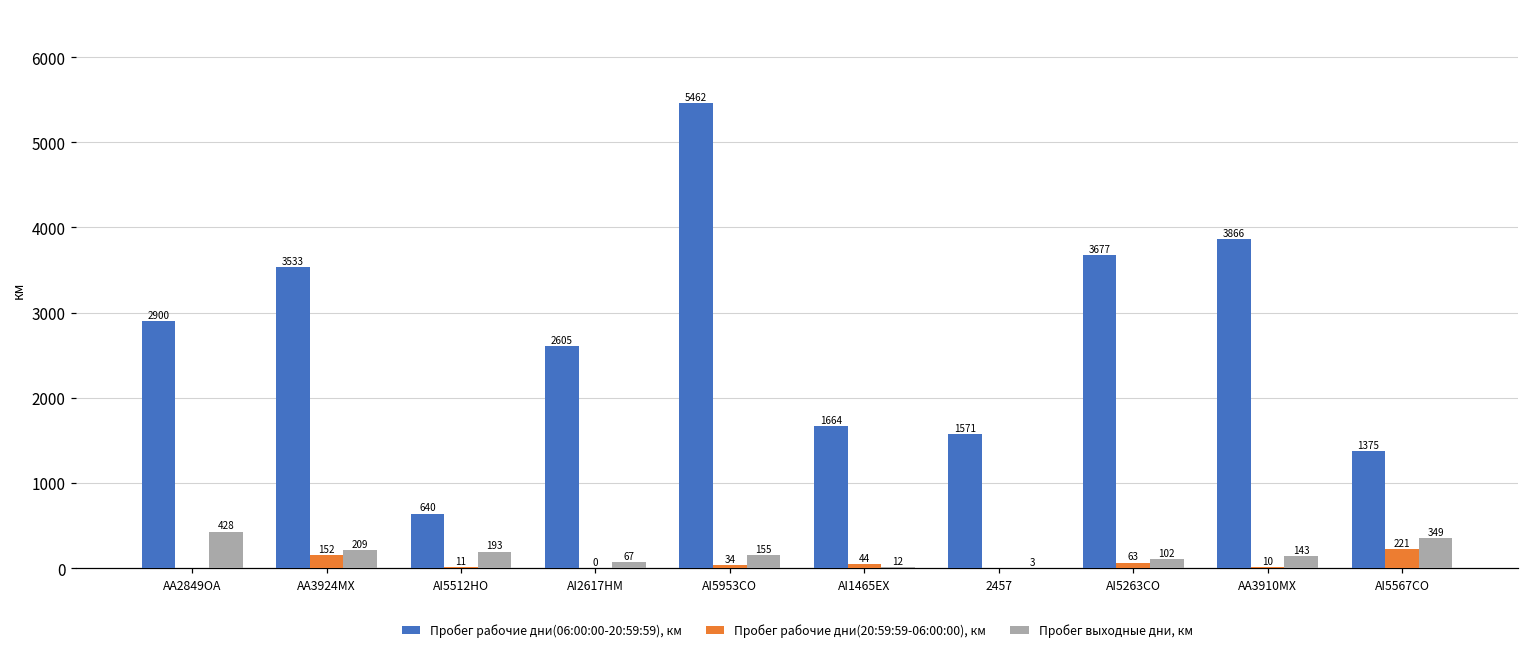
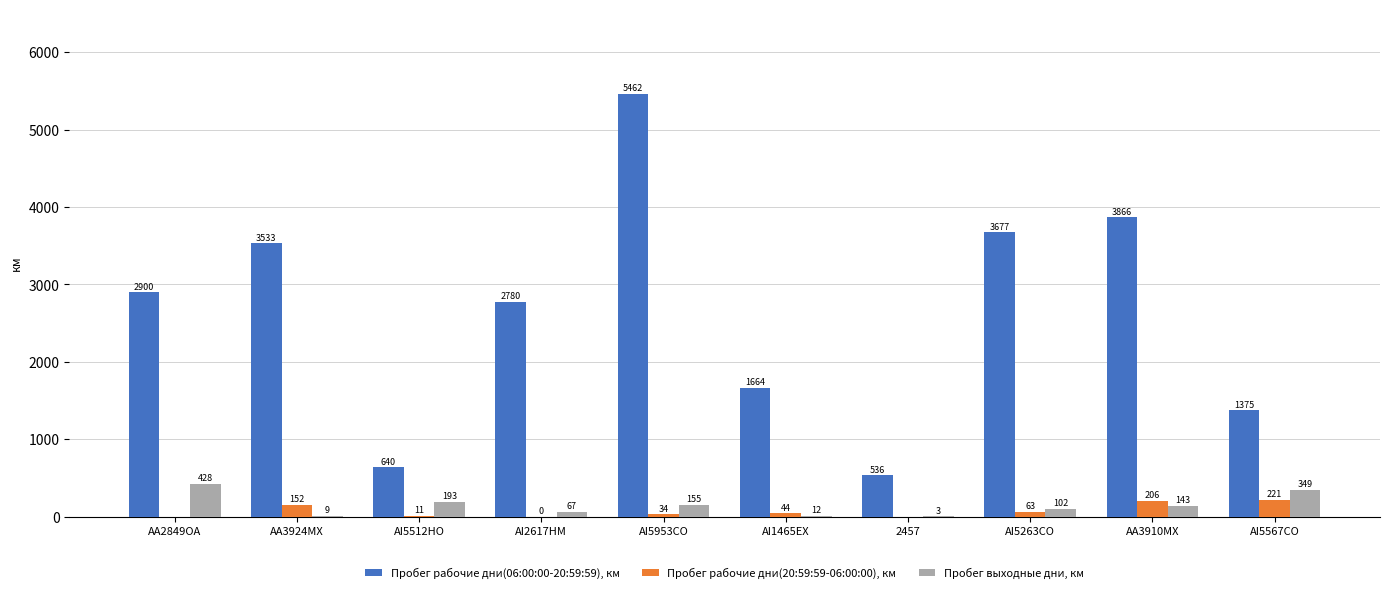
Пробег выходные дни, км, AA3924MX: 209 -> 9
Пробег рабочие дни(06:00:00-20:59:59), км, AI2617HM: 2605 -> 2780
Пробег рабочие дни(06:00:00-20:59:59), км, 2457: 1571 -> 536
Пробег рабочие дни(20:59:59-06:00:00), км, AA3910MX: 10 -> 206
